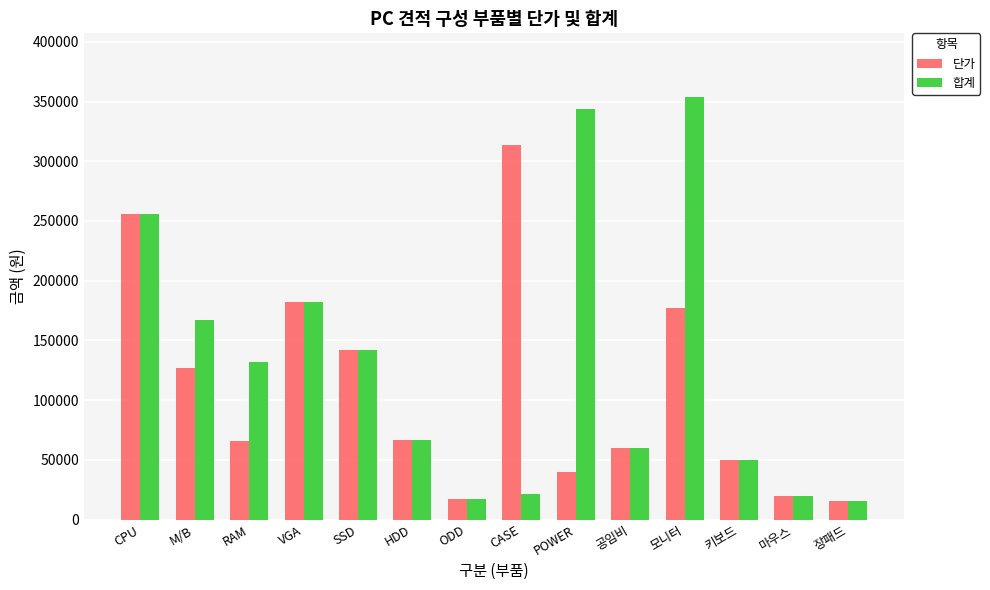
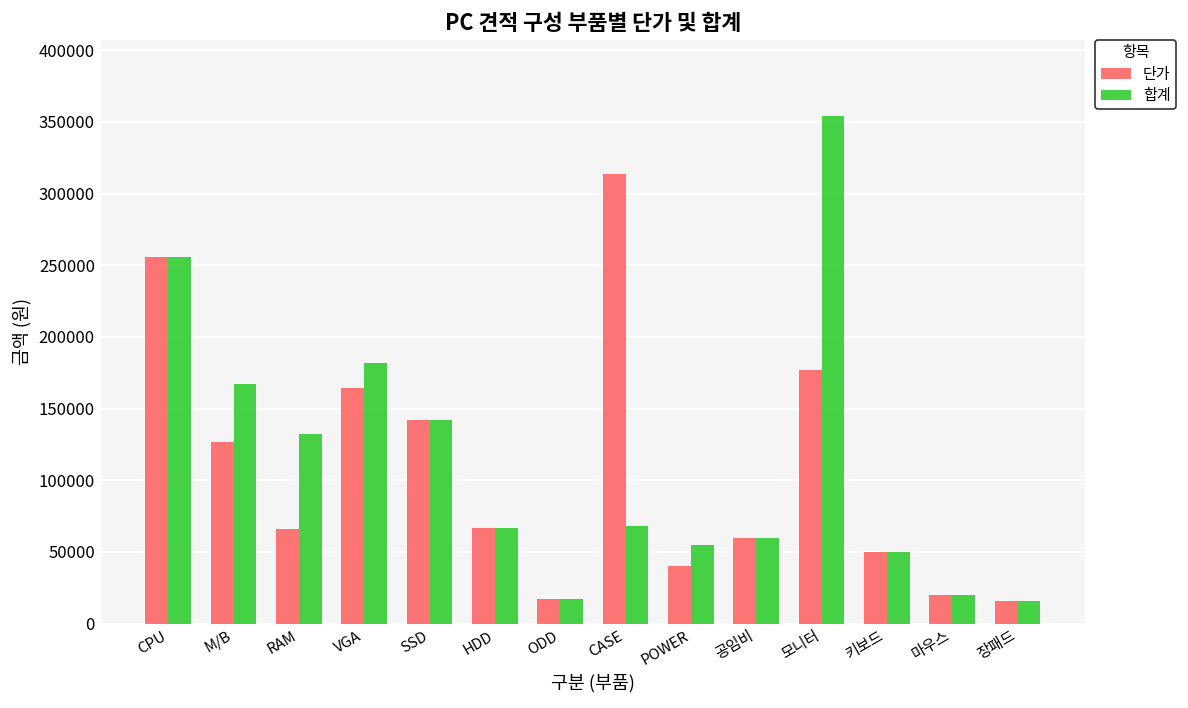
단가, VGA: 182000 -> 165000
합계, CASE: 22000 -> 68000
합계, POWER: 344000 -> 55000
